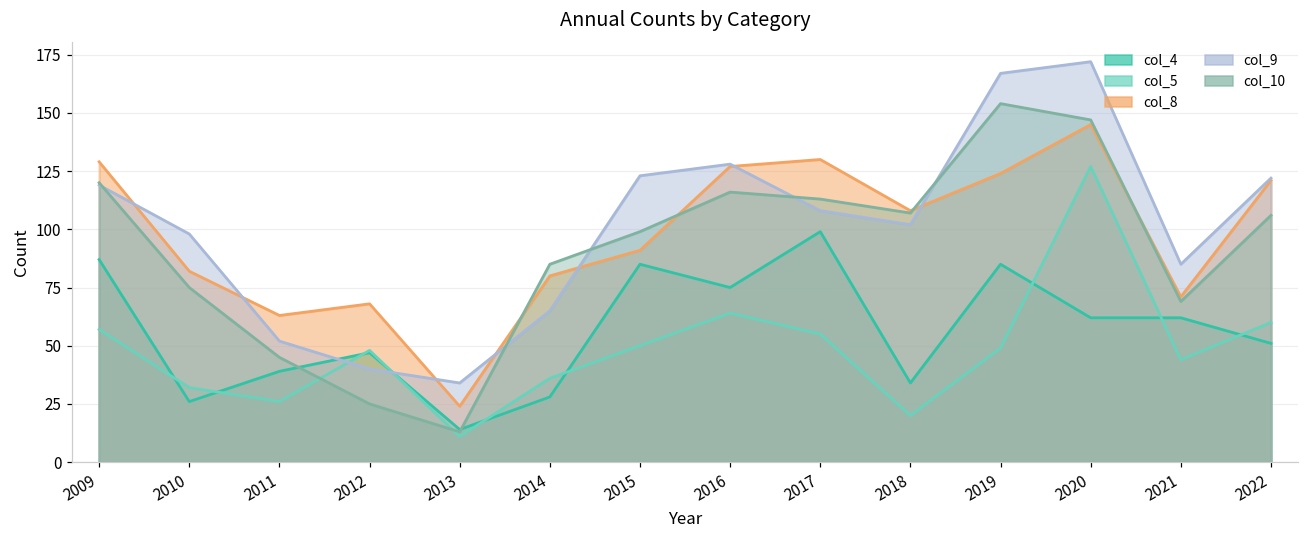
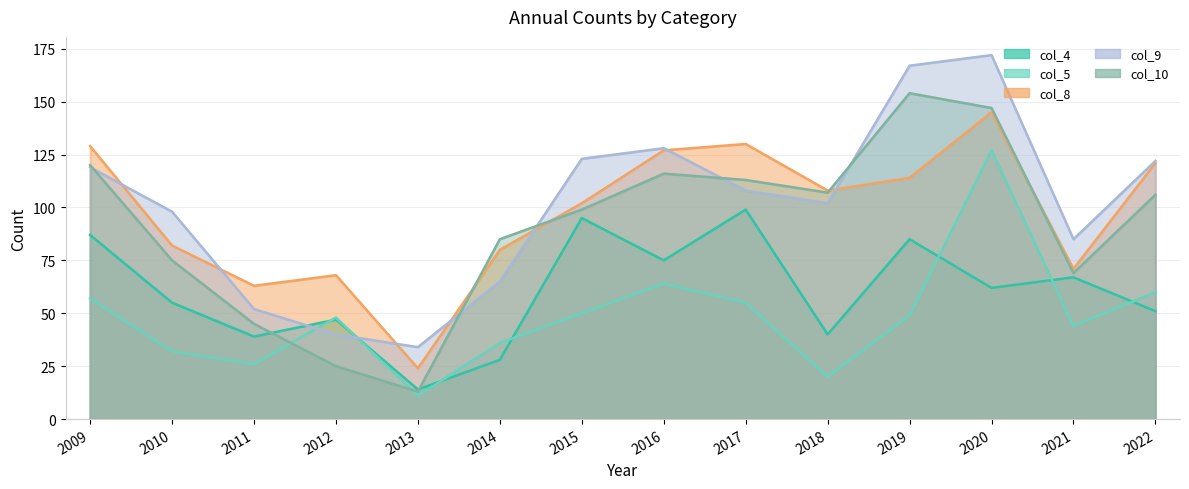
col_4, 2010: 26 -> 55
col_4, 2015: 85 -> 95
col_8, 2015: 91 -> 102
col_4, 2018: 34 -> 40
col_8, 2019: 124 -> 114
col_4, 2021: 62 -> 67
